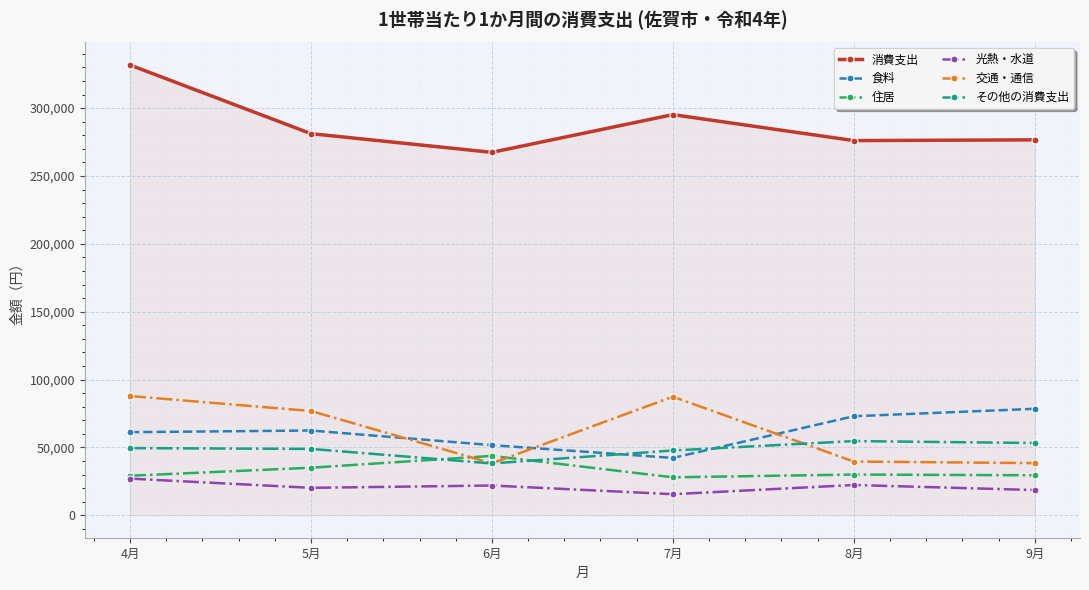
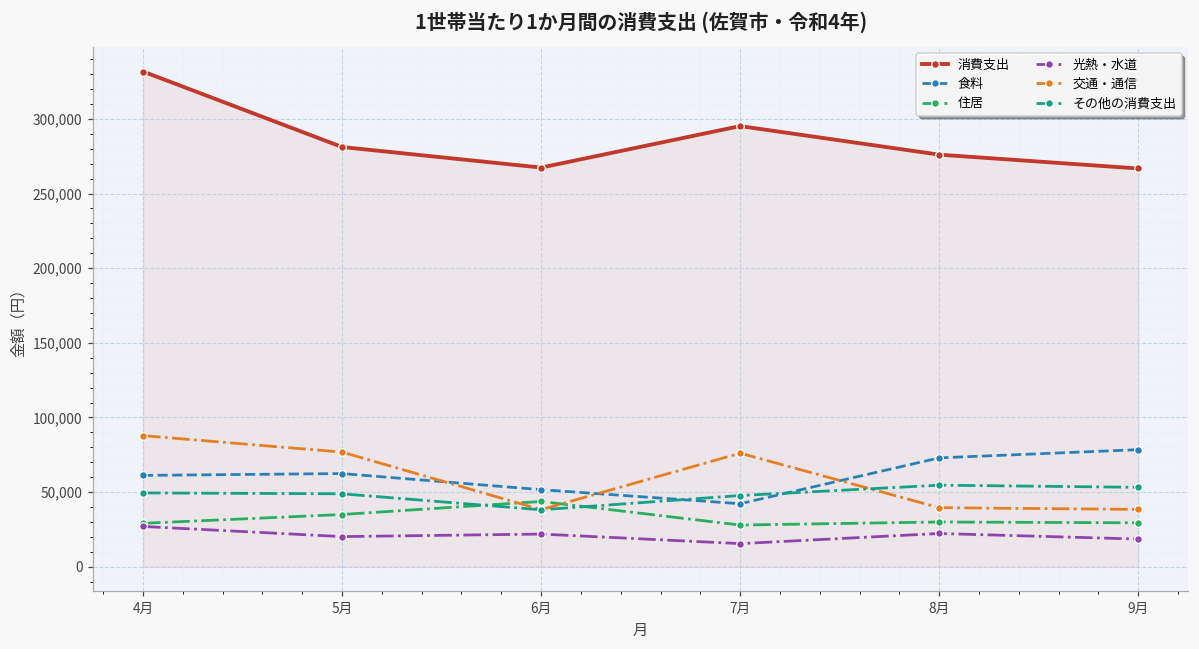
交通・通信, 7月: 87,000 -> 76,000
消費支出, 9月: 277,000 -> 267,000
